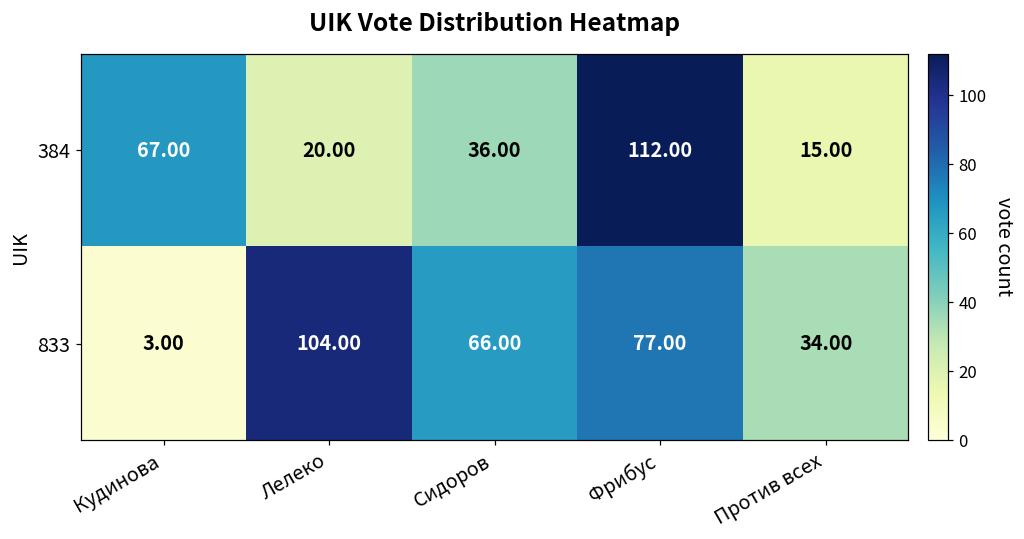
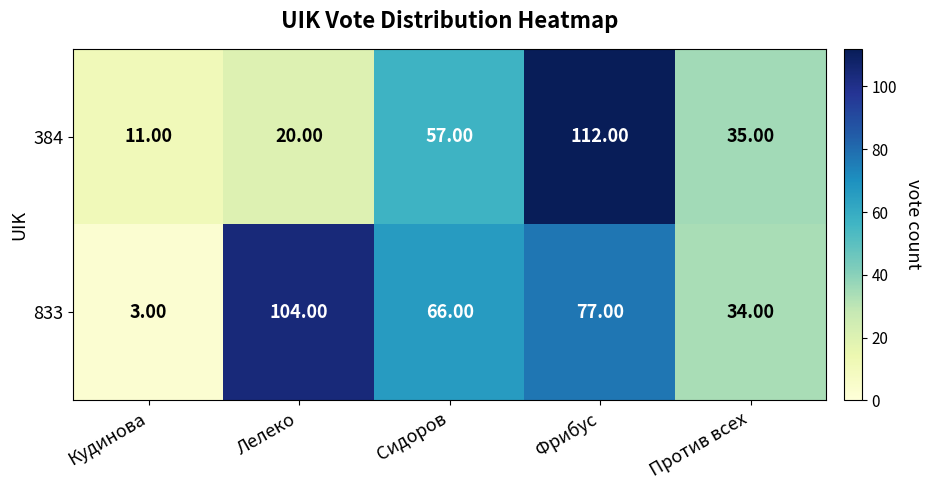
384, Кудинова: 67.00 -> 11.00
384, Сидоров: 36.00 -> 57.00
384, Против всех: 15.00 -> 35.00
